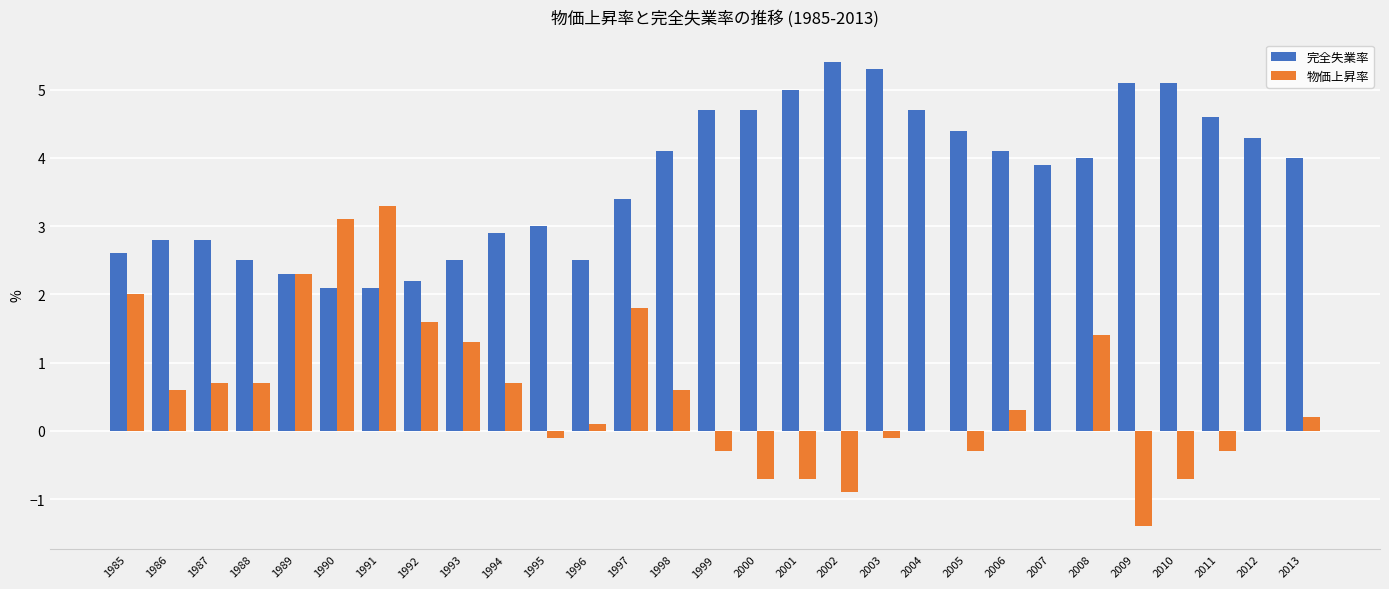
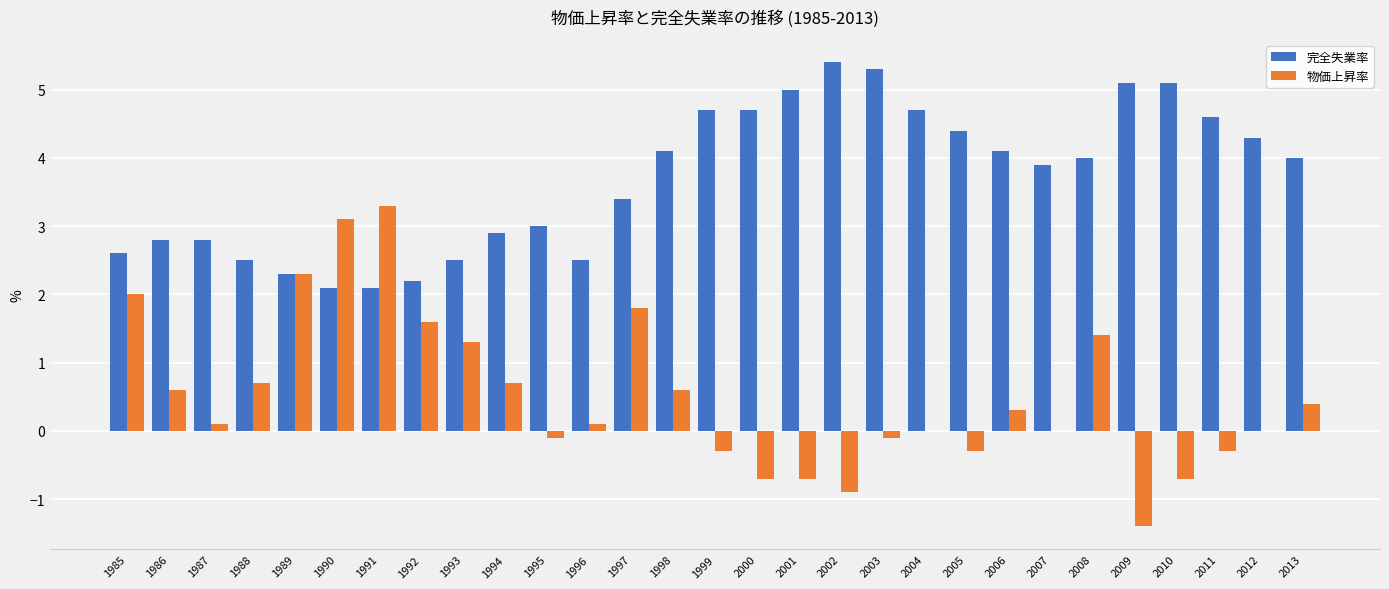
物価上昇率, 1987: 0.7 -> 0.1
物価上昇率, 2013: 0.2 -> 0.4
